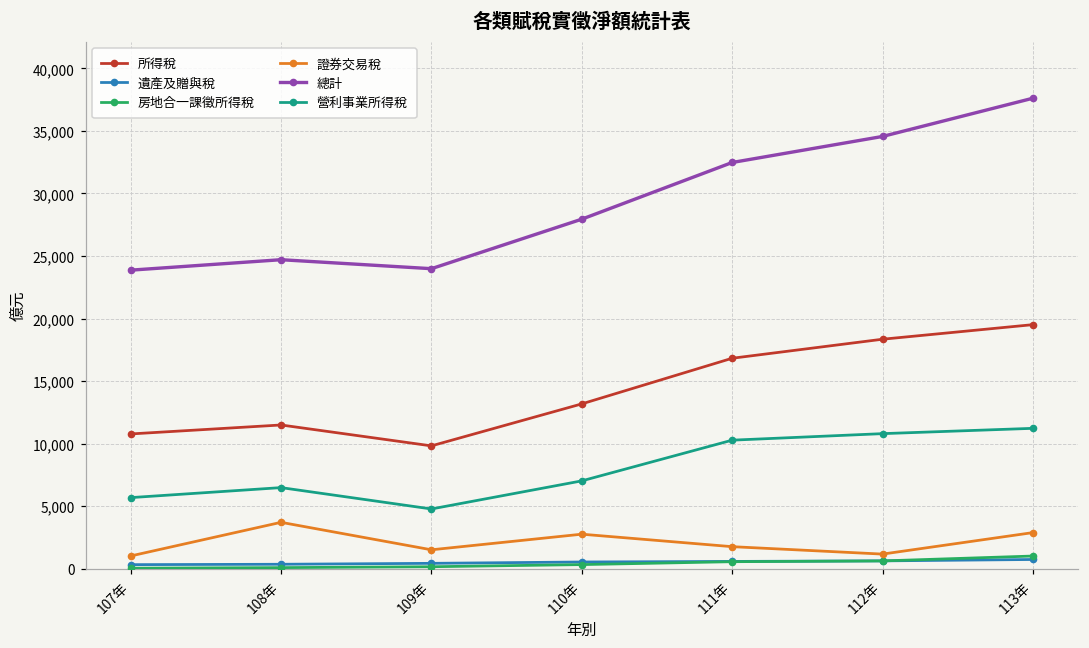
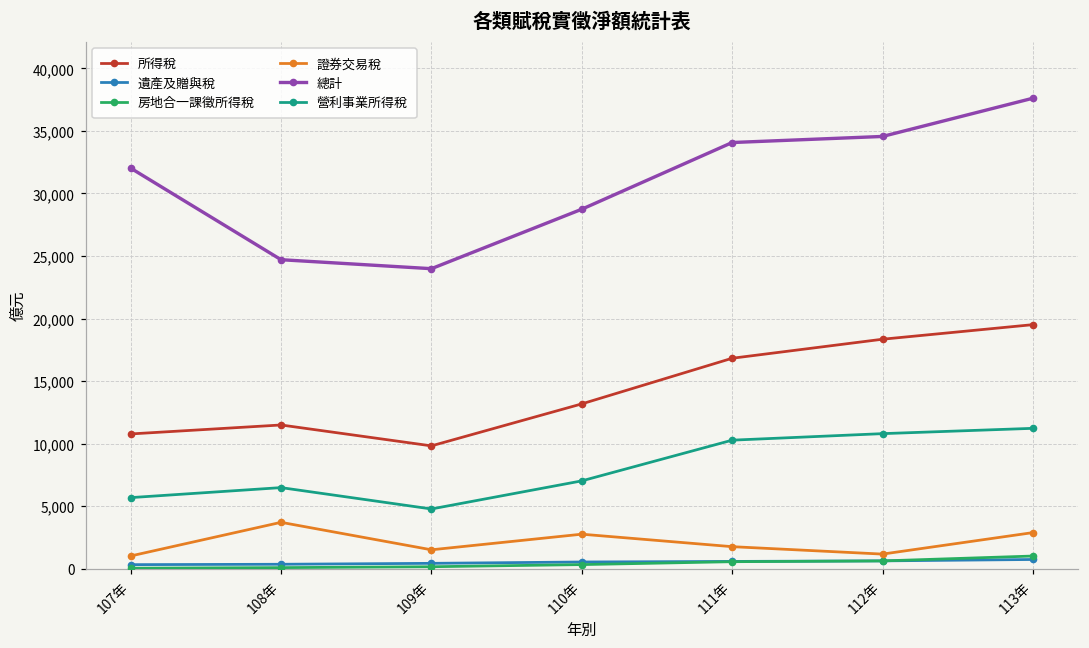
總計, 107年: 23,900 -> 32,000
總計, 110年: 27,900 -> 28,700
總計, 111年: 32,500 -> 34,100
